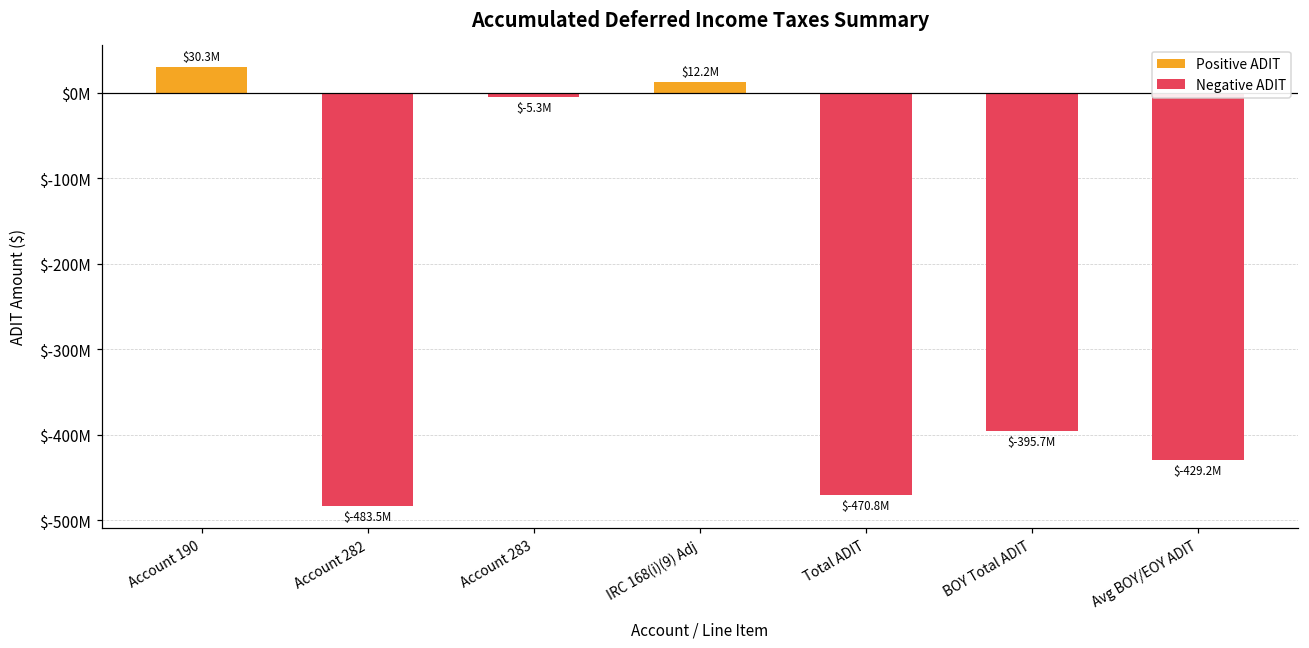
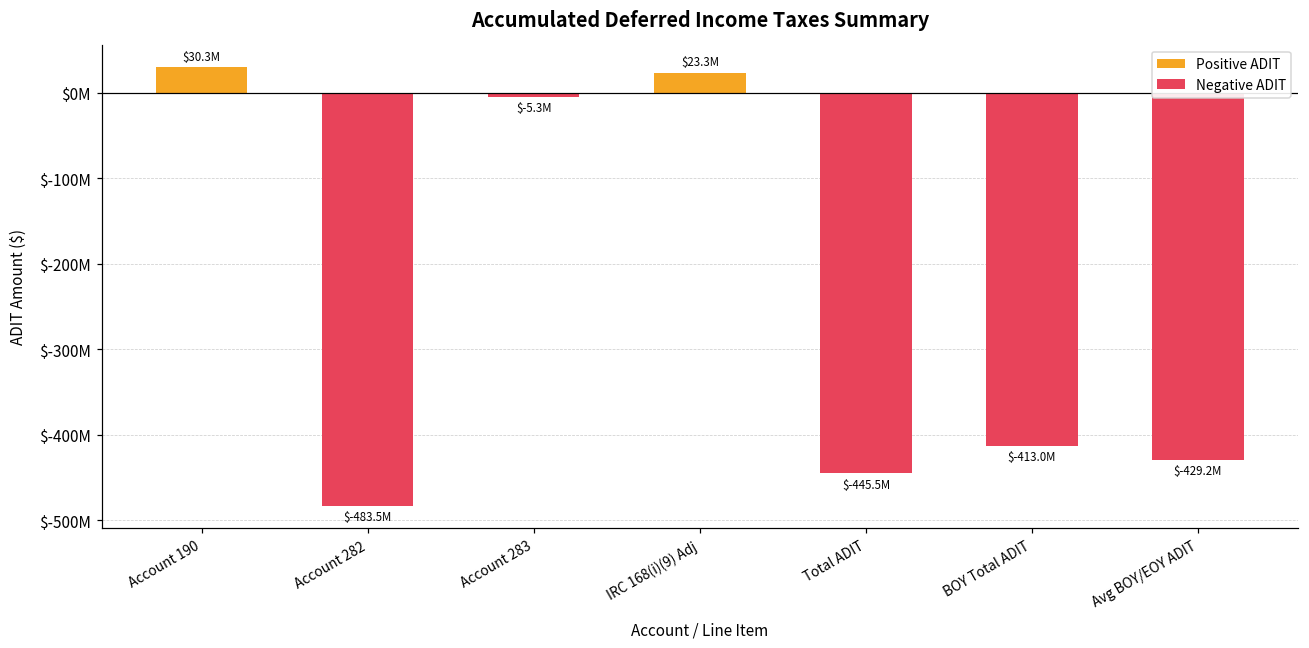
Positive ADIT, IRC 168(i)(9) Adj: $12.2M -> $23.3M
Negative ADIT, Total ADIT: $-470.8M -> $-445.5M
Negative ADIT, BOY Total ADIT: $-395.7M -> $-413.0M
